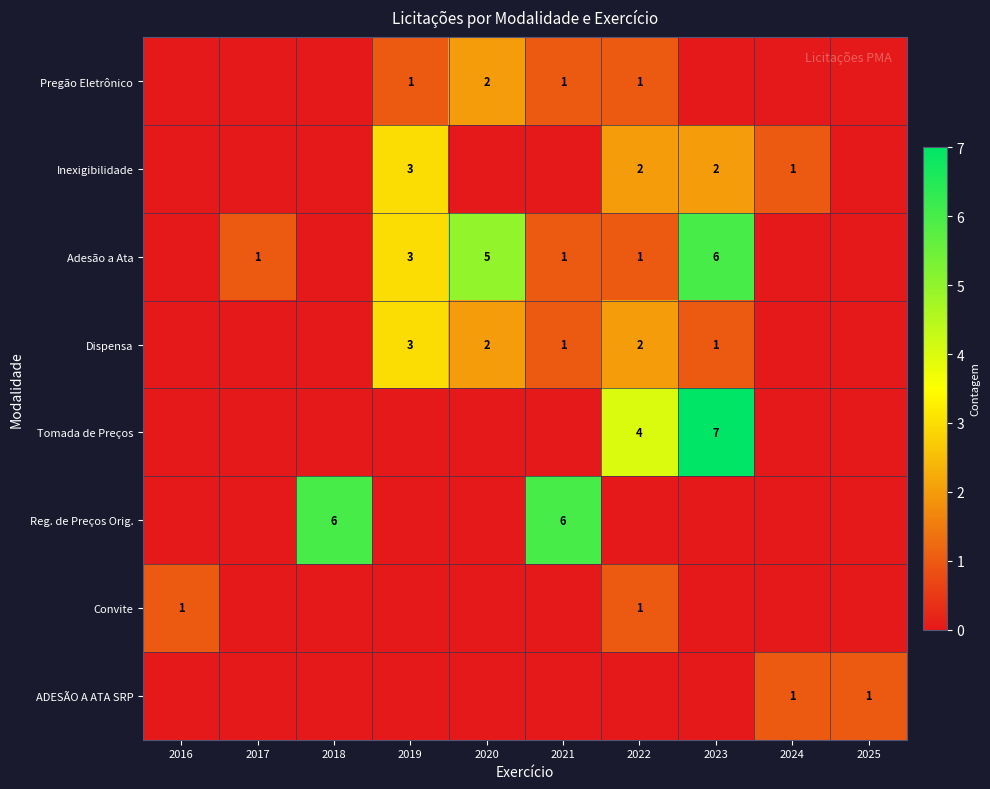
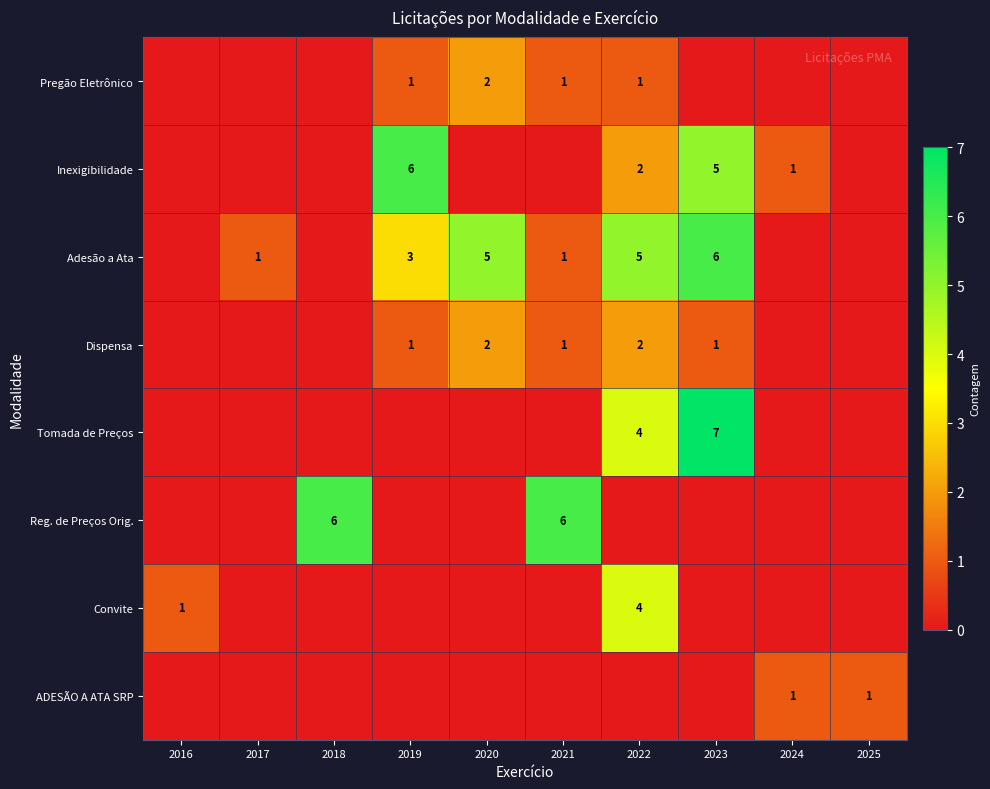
Inexigibilidade, 2019: 3 -> 6
Inexigibilidade, 2023: 2 -> 5
Adesão a Ata, 2022: 1 -> 5
Dispensa, 2019: 3 -> 1
Convite, 2022: 1 -> 4
